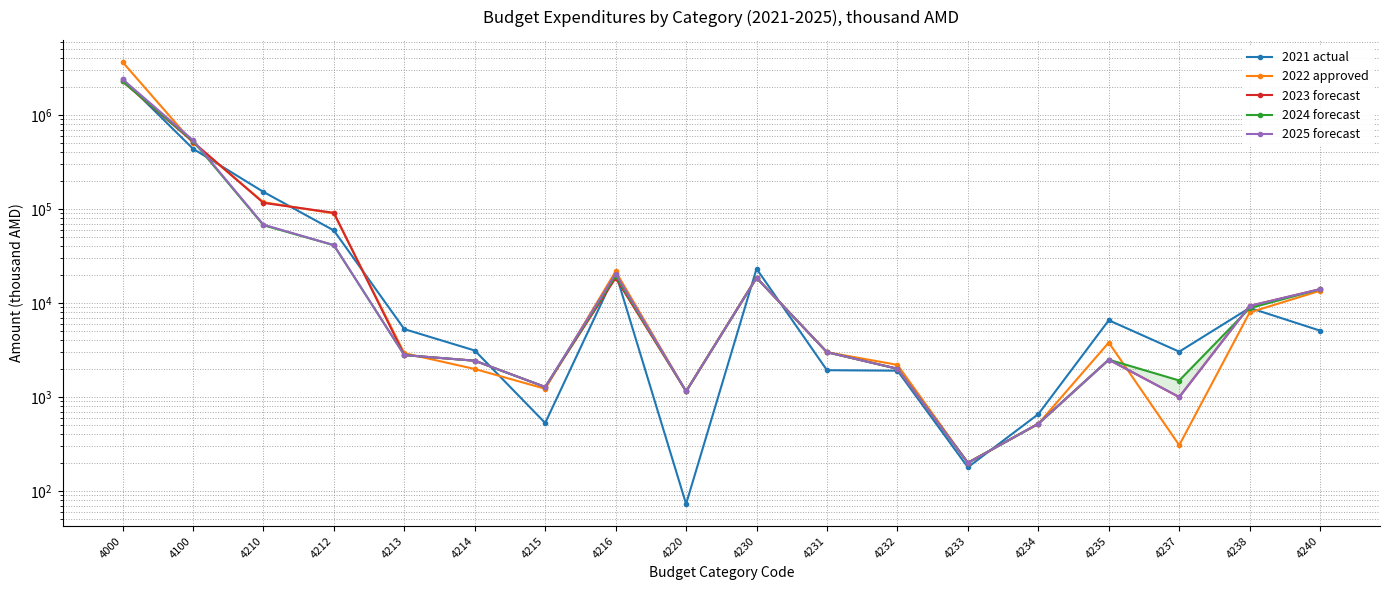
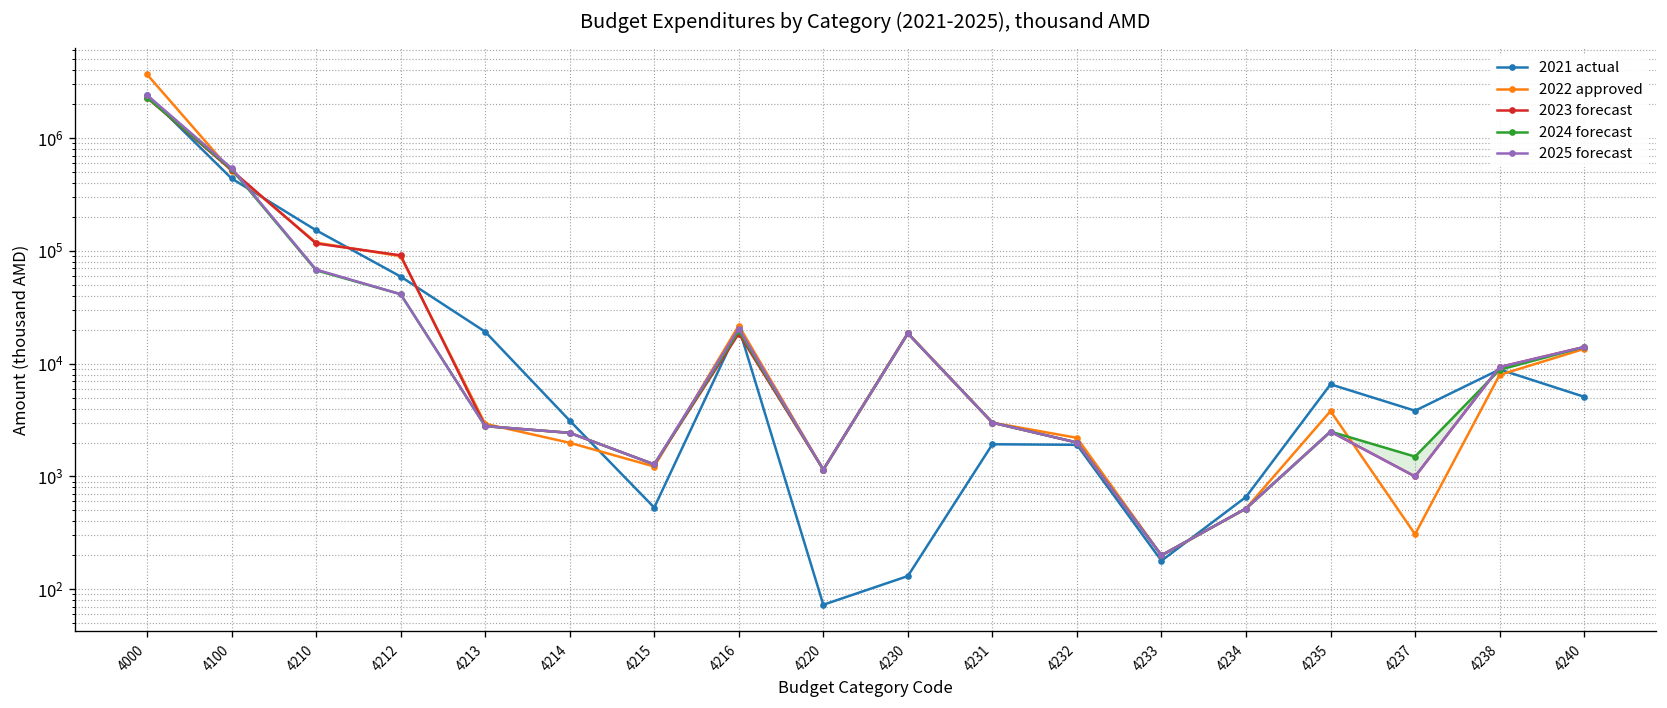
2021 actual, 4213: 5000 -> 19000
2021 actual, 4230: 23000 -> 130
2021 actual, 4237: 3000 -> 3800
